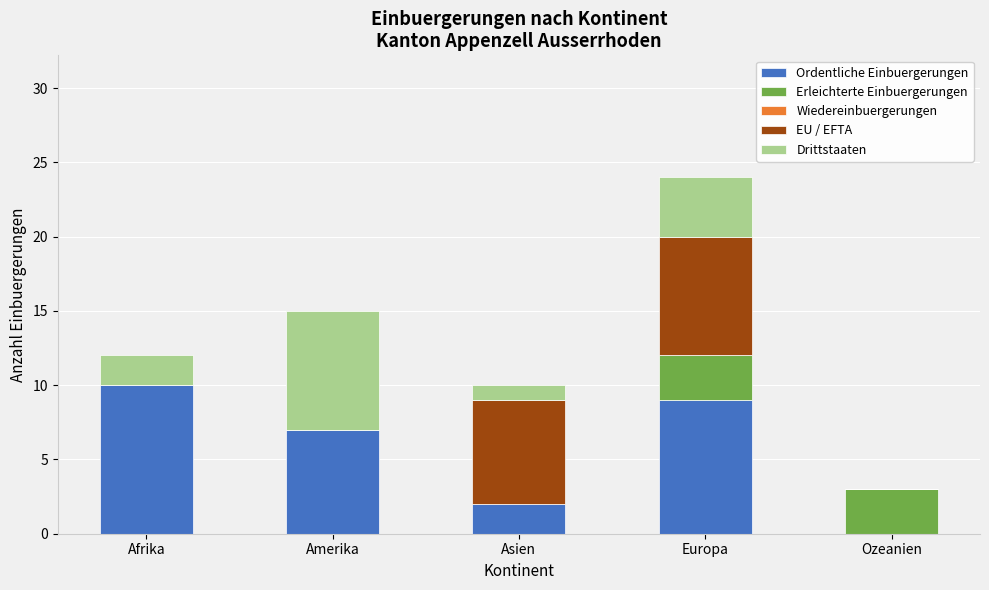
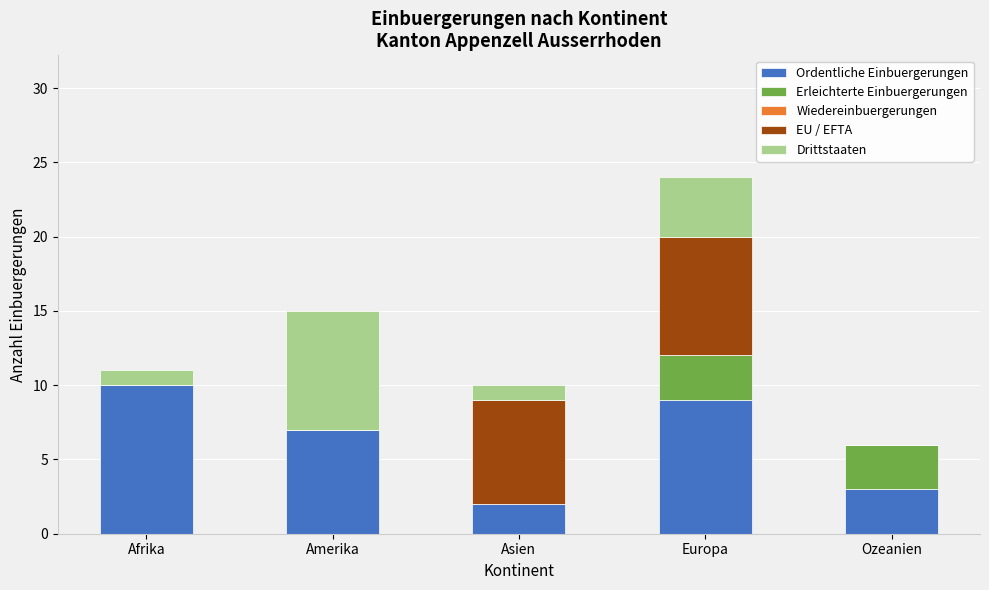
Drittstaaten, Afrika: 2 -> 1
Ordentliche Einbuergerungen, Ozeanien: 0 -> 3
